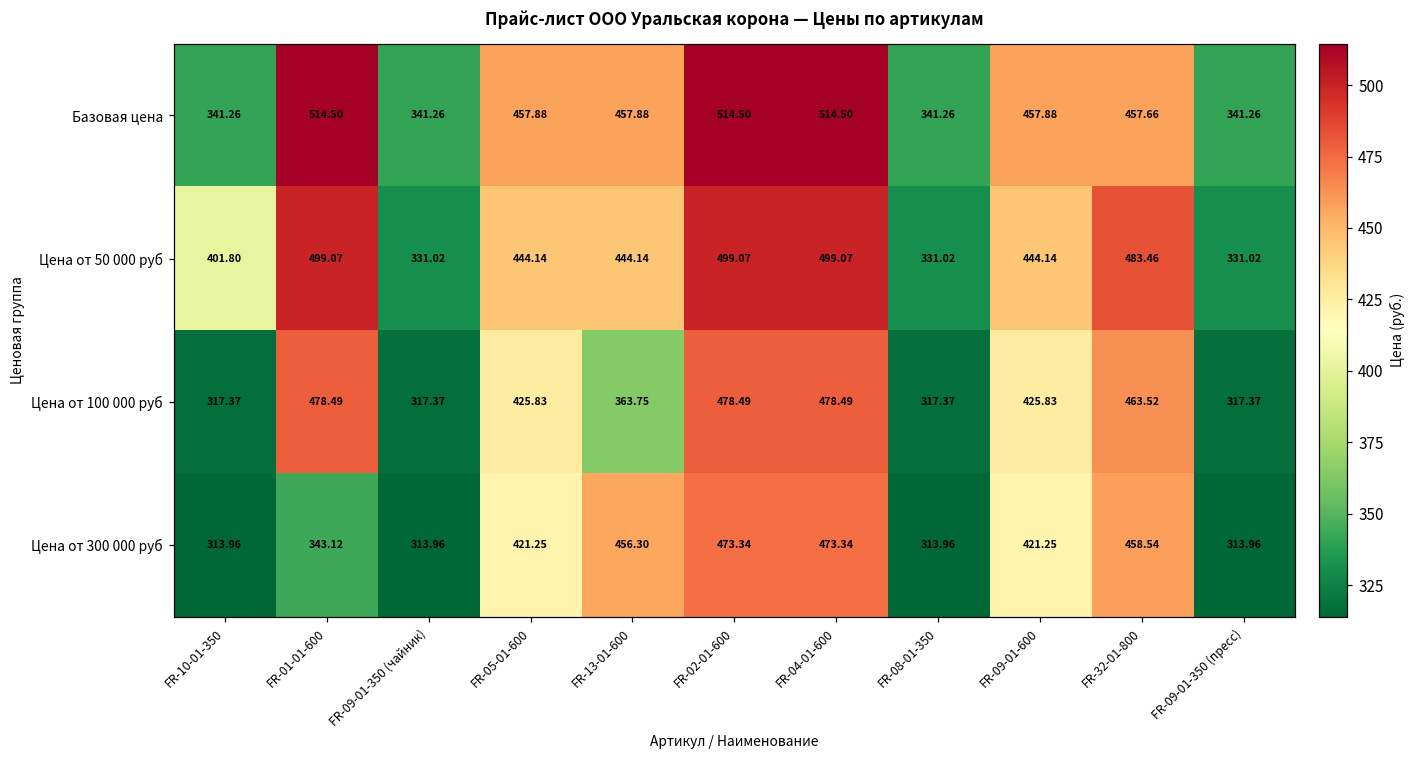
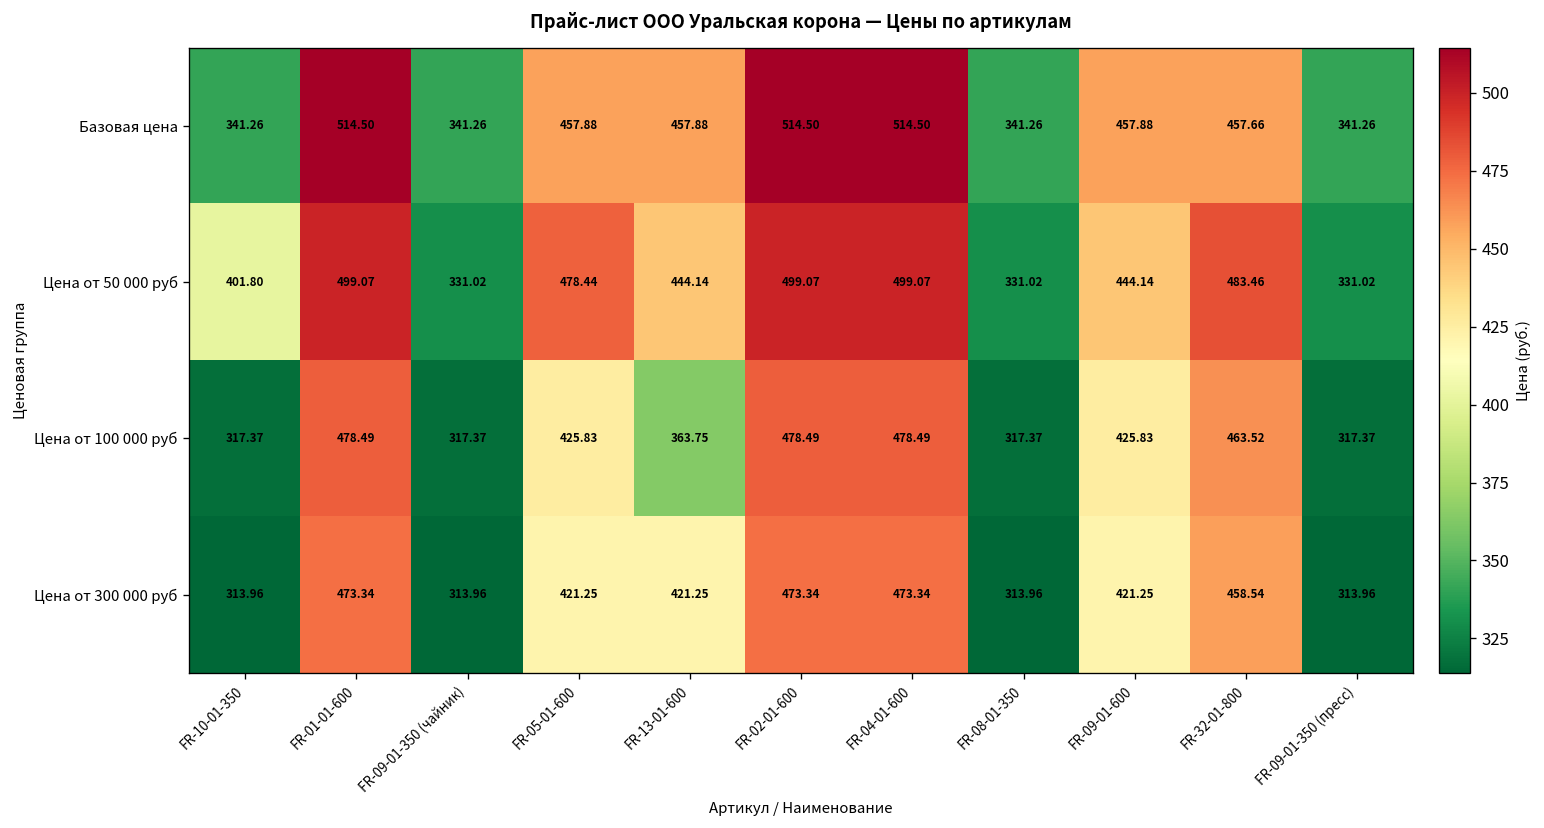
Цена от 50 000 руб, FR-05-01-600: 444.14 -> 478.44
Цена от 300 000 руб, FR-01-01-600: 343.12 -> 473.34
Цена от 300 000 руб, FR-13-01-600: 456.30 -> 421.25
